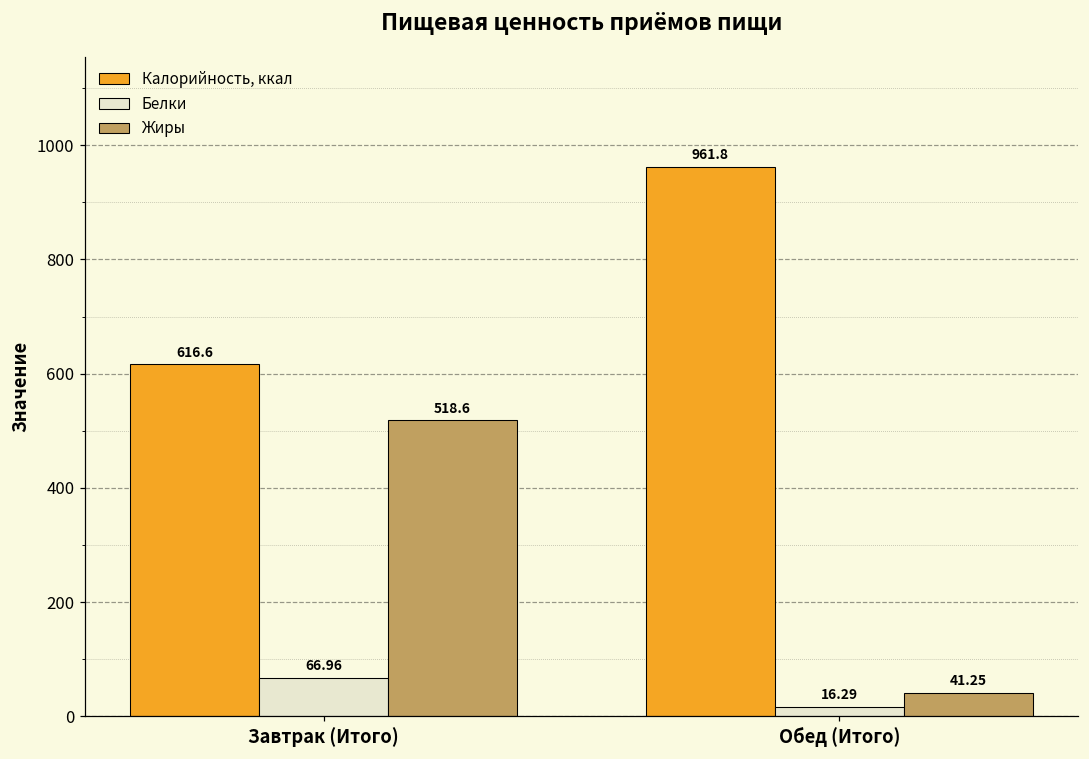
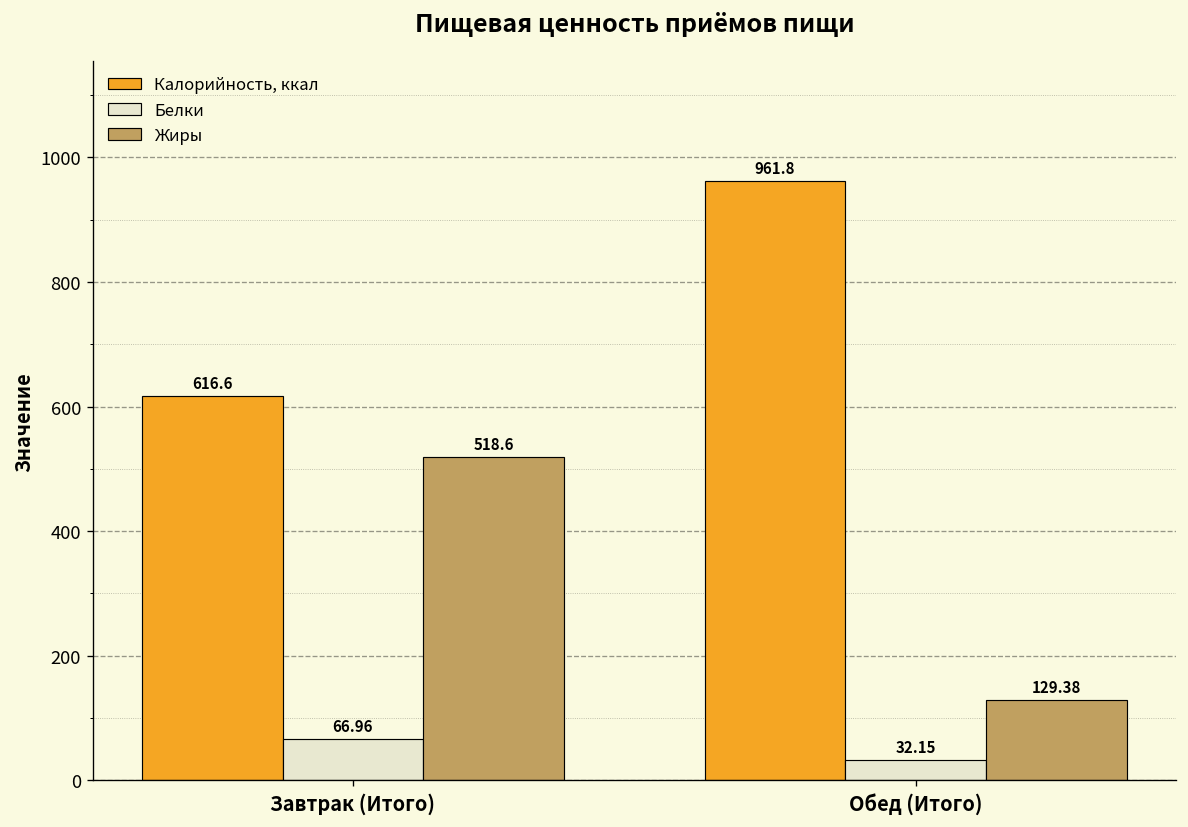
Белки, Обед (Итого): 16.29 -> 32.15
Жиры, Обед (Итого): 41.25 -> 129.38
